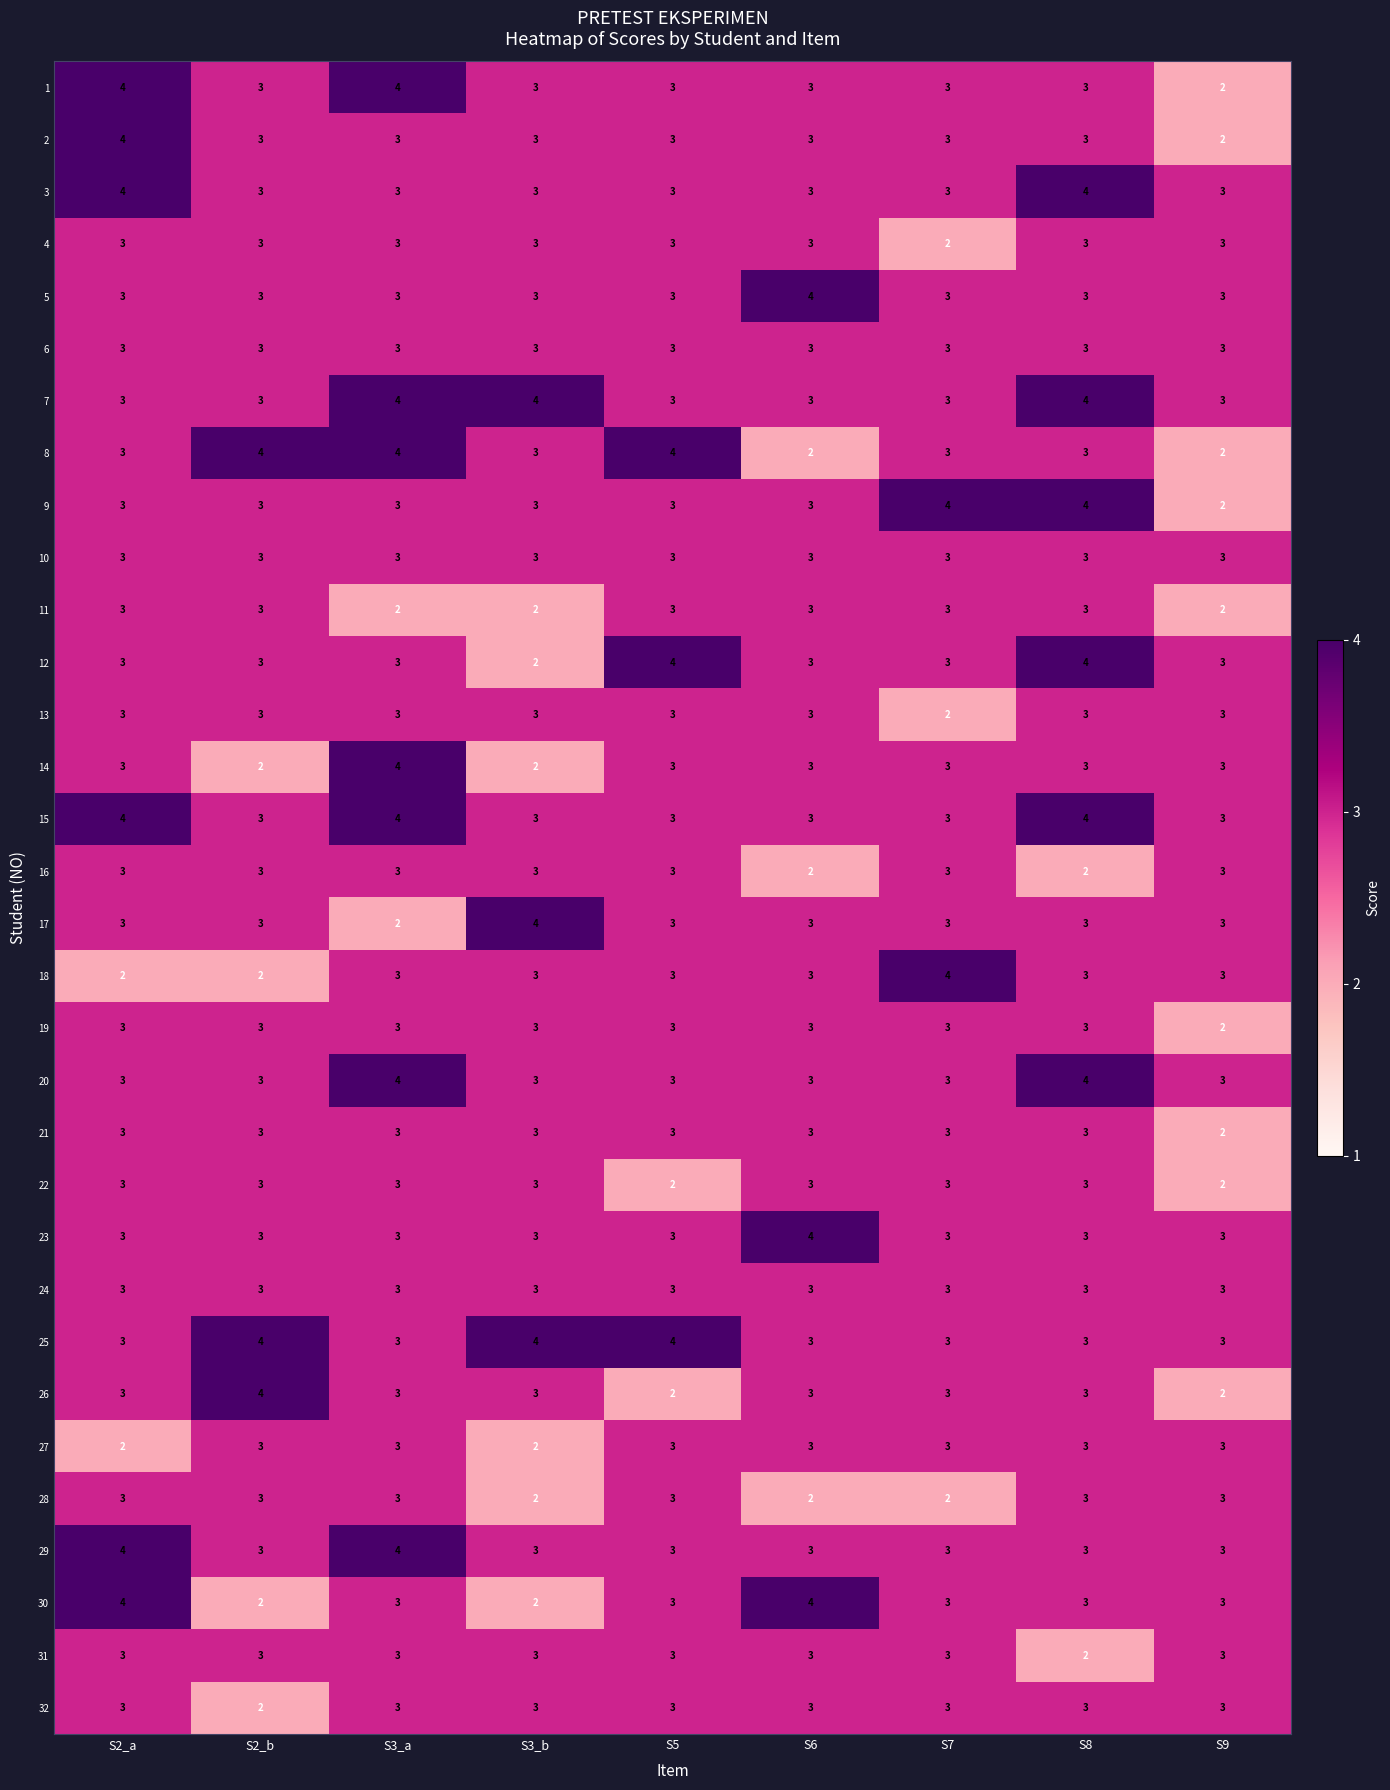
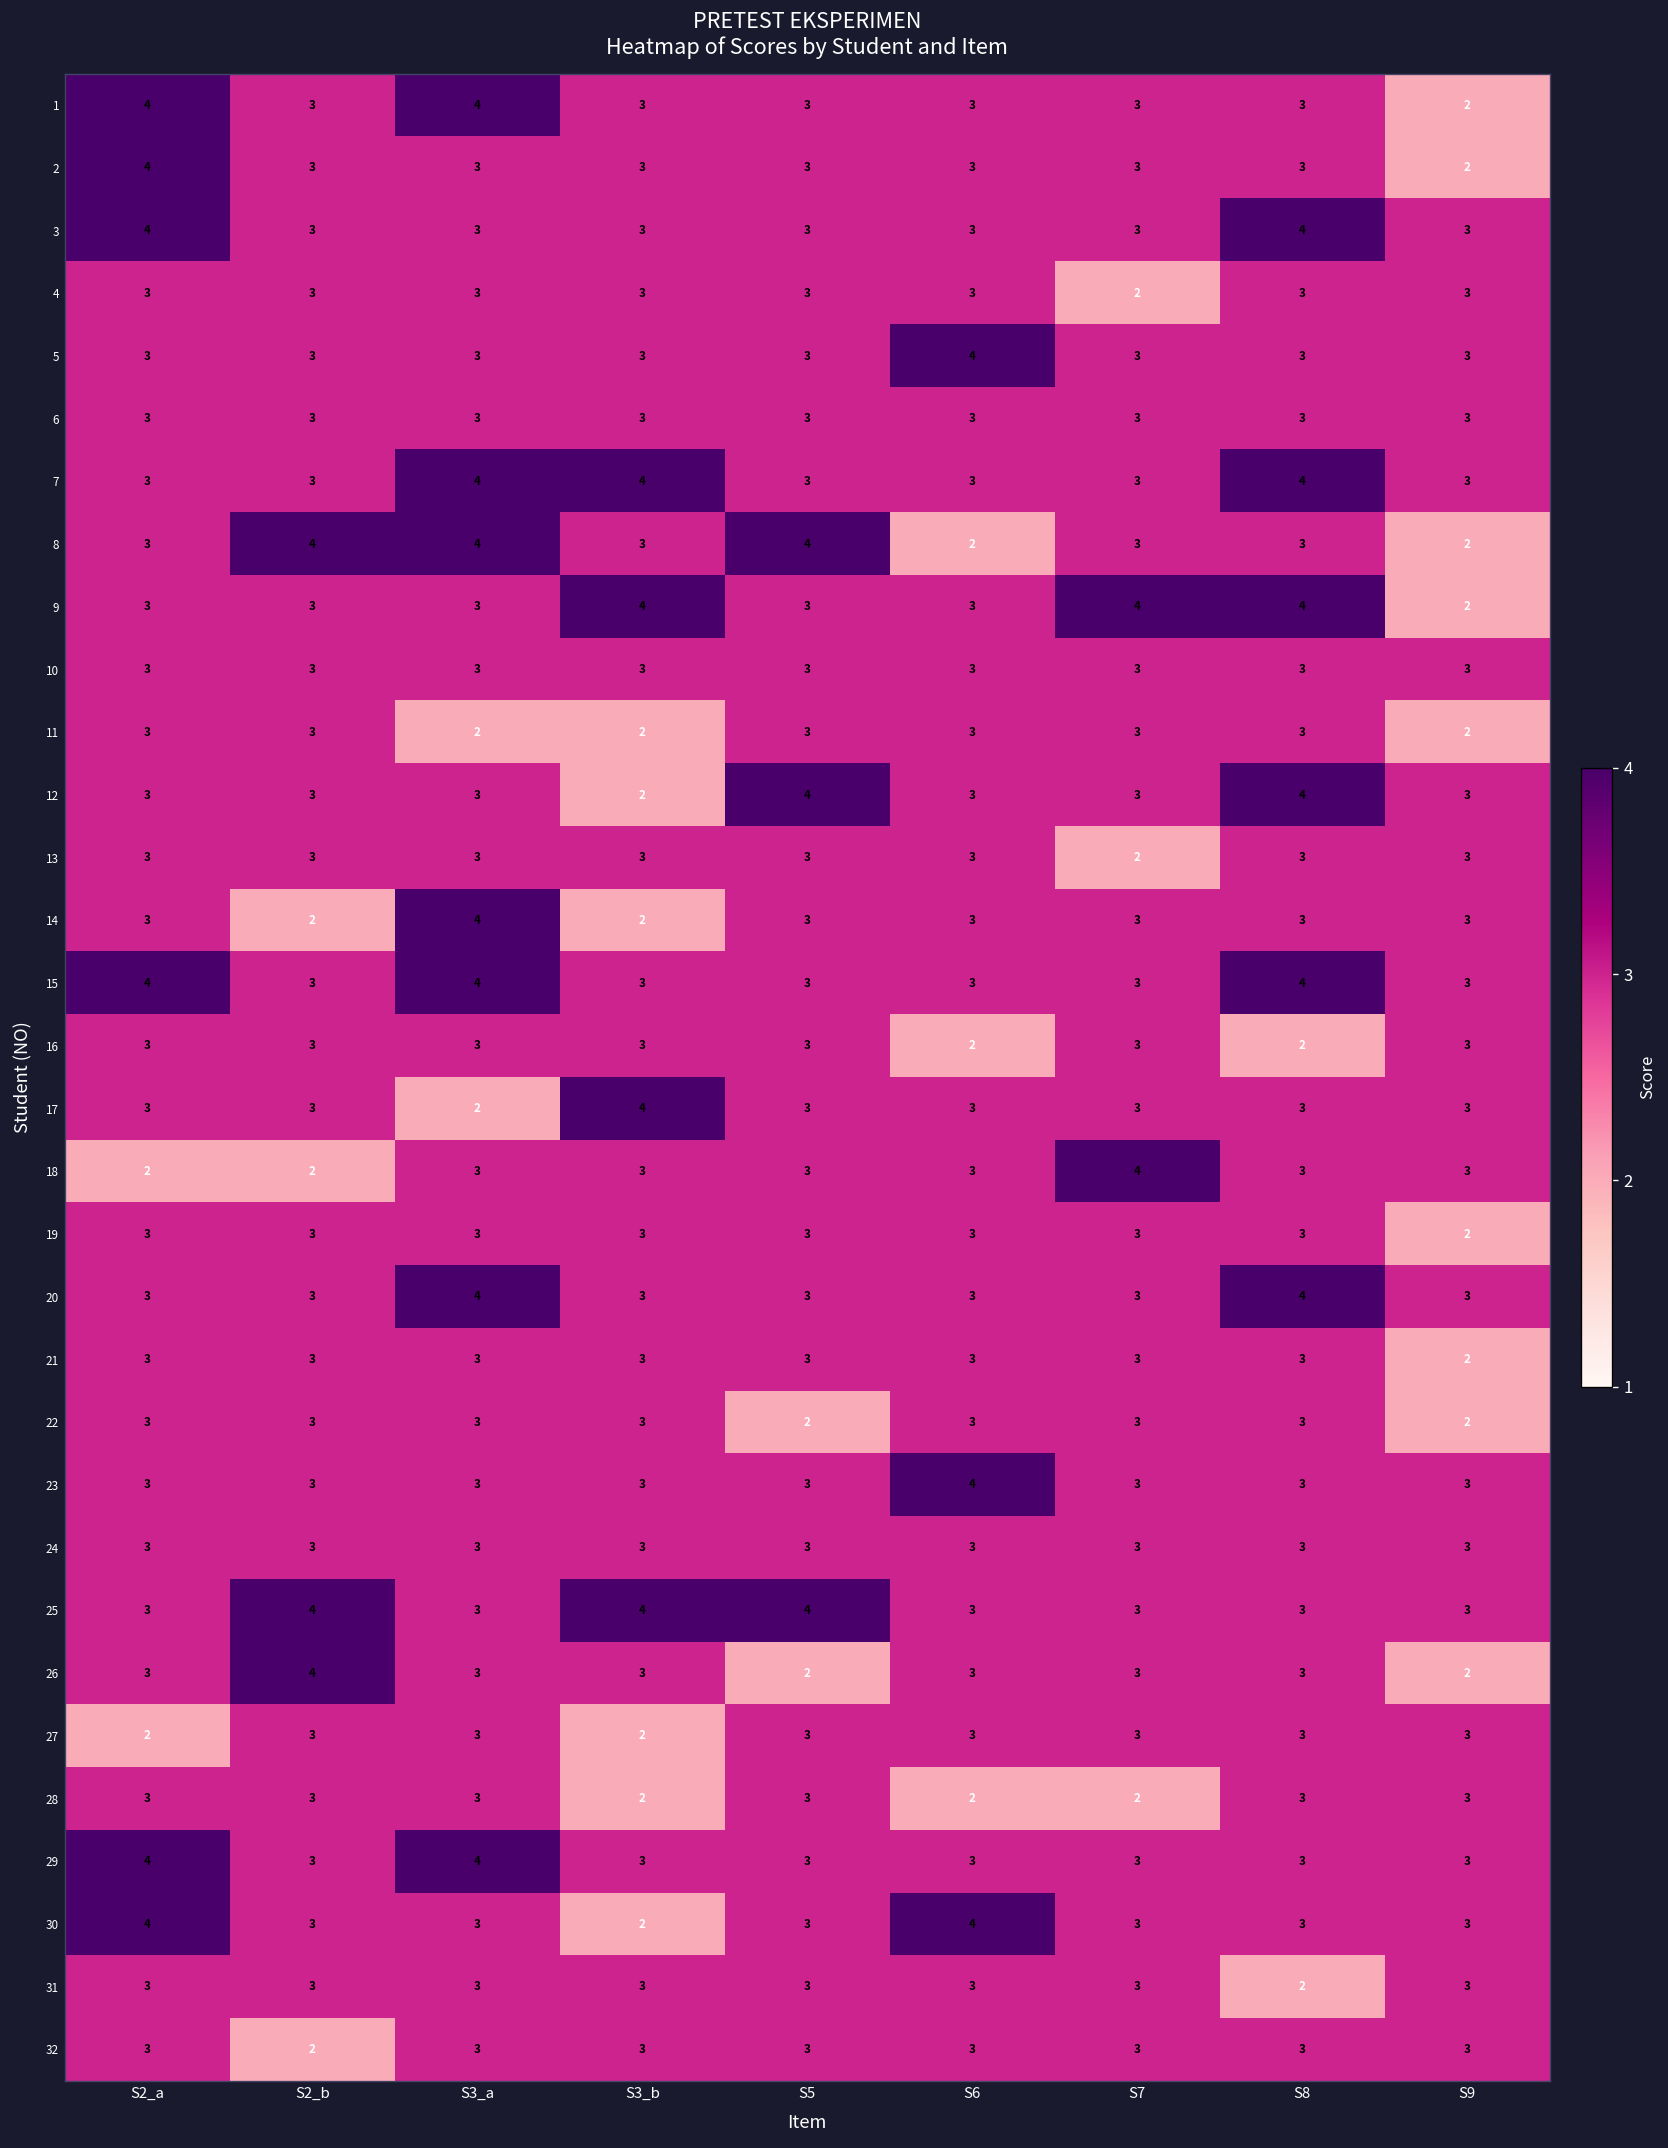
9, S3_b: 3 -> 4
30, S2_b: 2 -> 3
